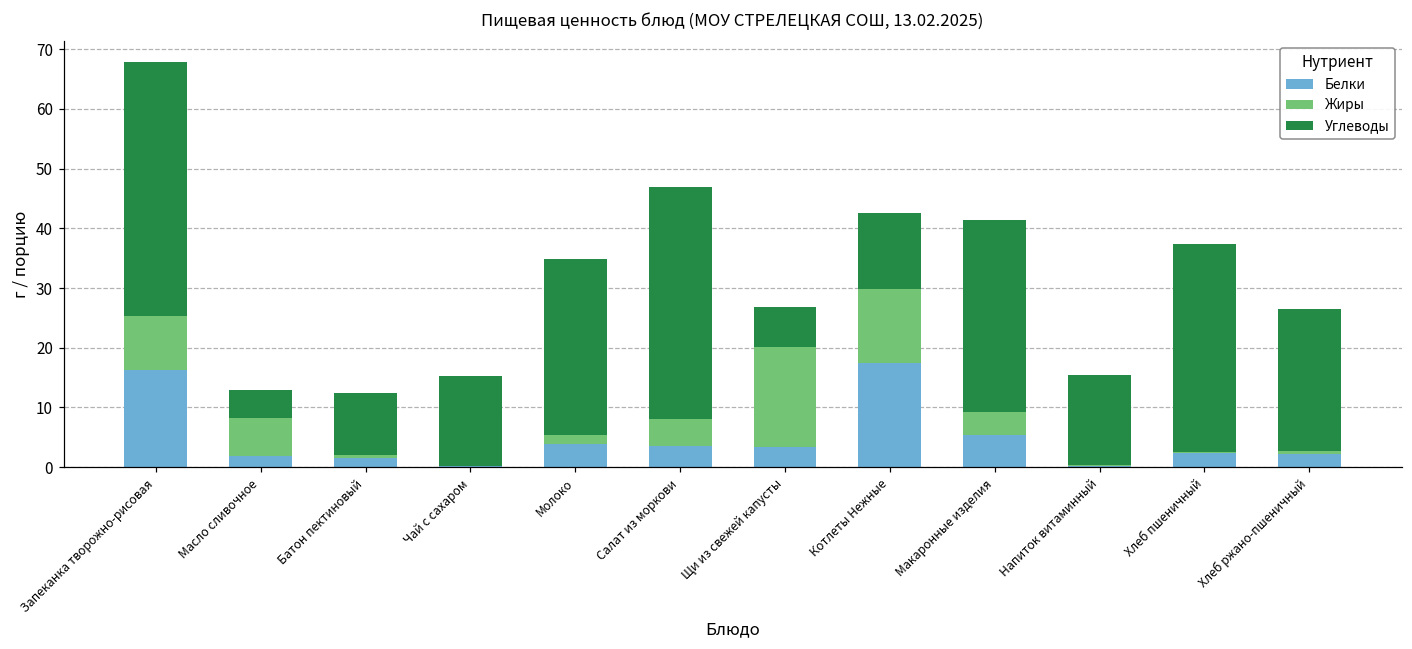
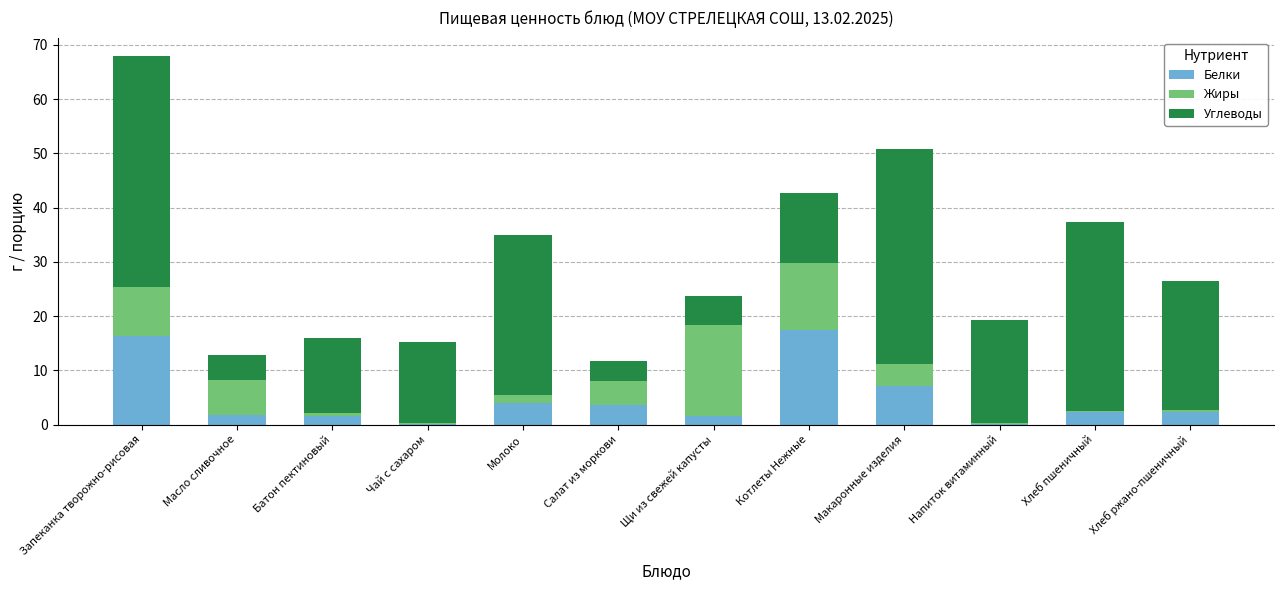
Углеводы, Батон пектиновый: 10 -> 14
Углеводы, Салат из моркови: 39 -> 4
Белки, Щи из свежей капусты: 3 -> 2
Углеводы, Щи из свежей капусты: 7 -> 5
Белки, Макаронные изделия: 5 -> 7
Углеводы, Макаронные изделия: 32 -> 40
Углеводы, Напиток витаминный: 15 -> 19
